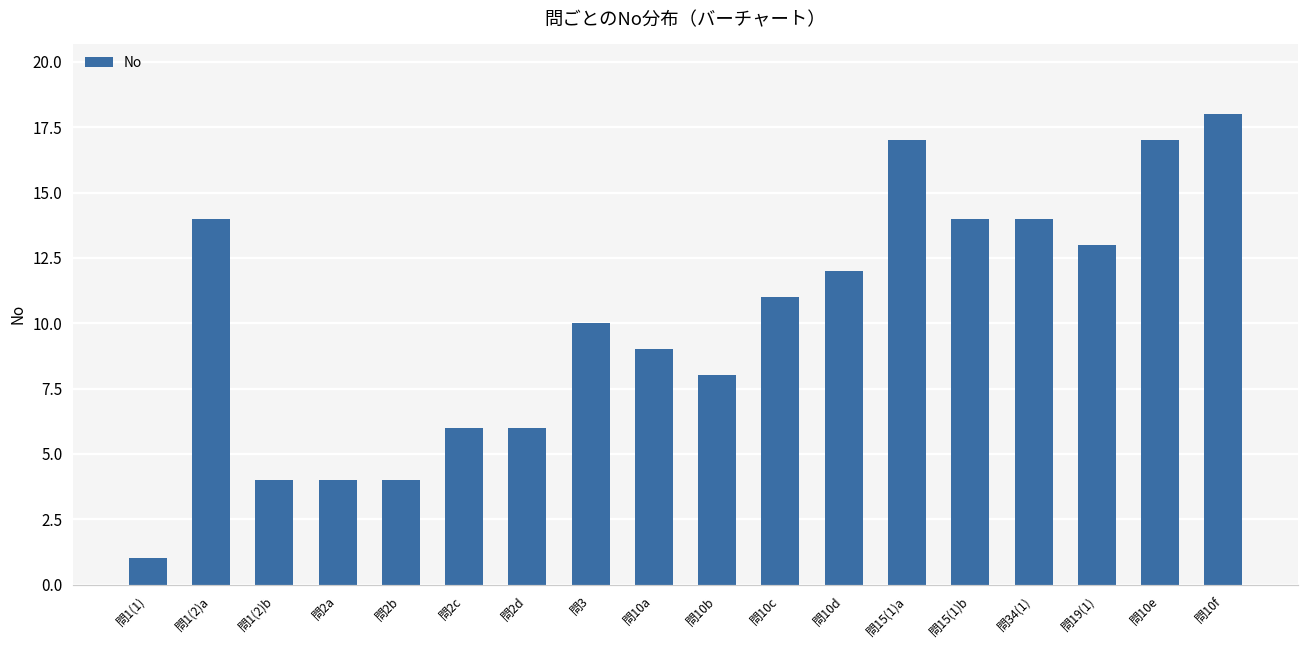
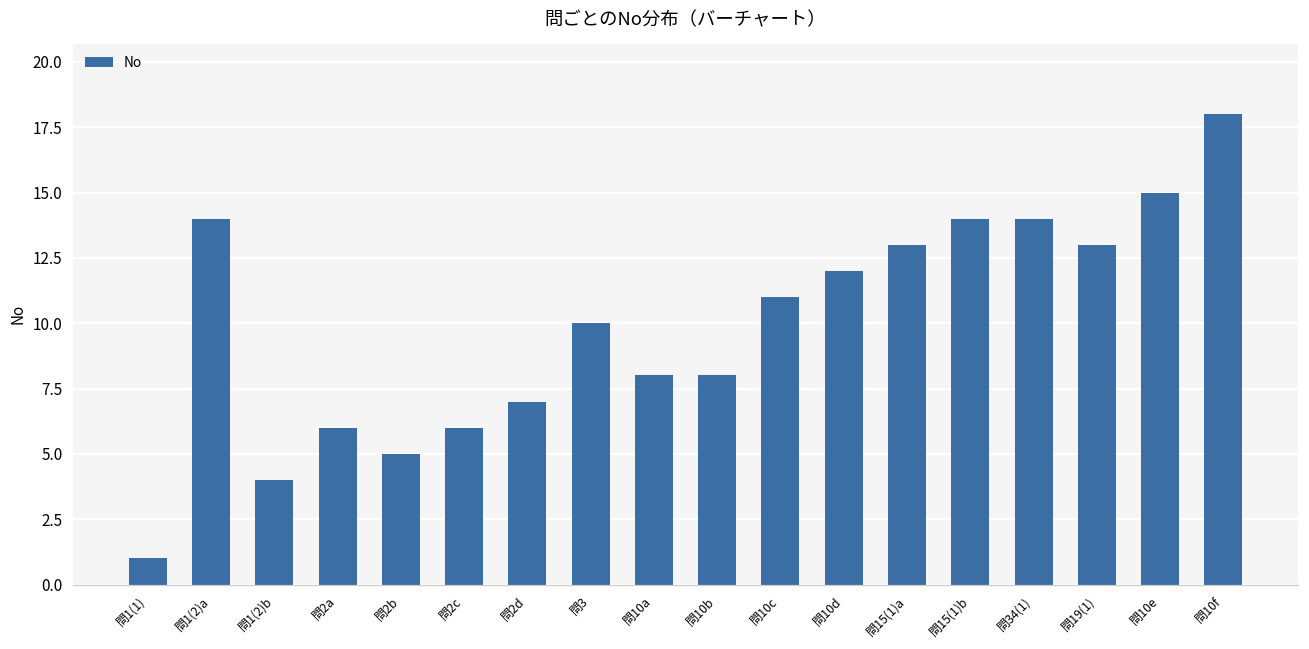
問2a: 4 -> 6
問2b: 4 -> 5
問2d: 6 -> 7
問10a: 9 -> 8
問15(1)a: 17 -> 13
問10e: 17 -> 15
